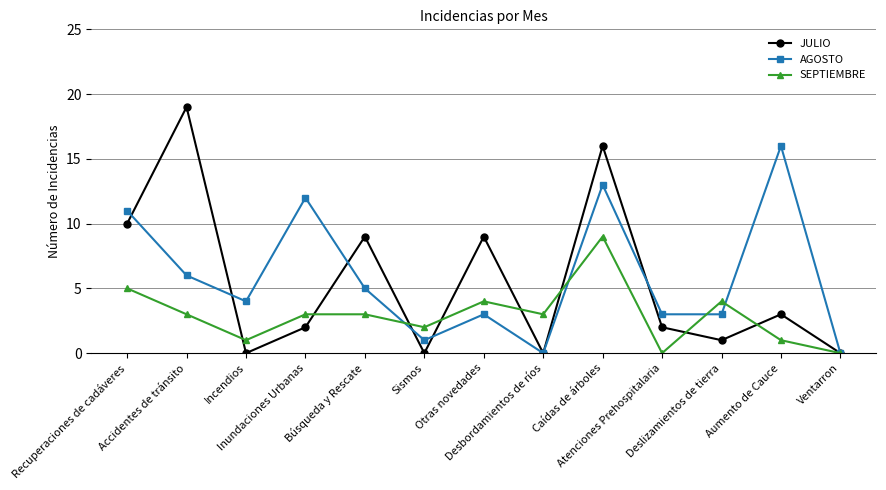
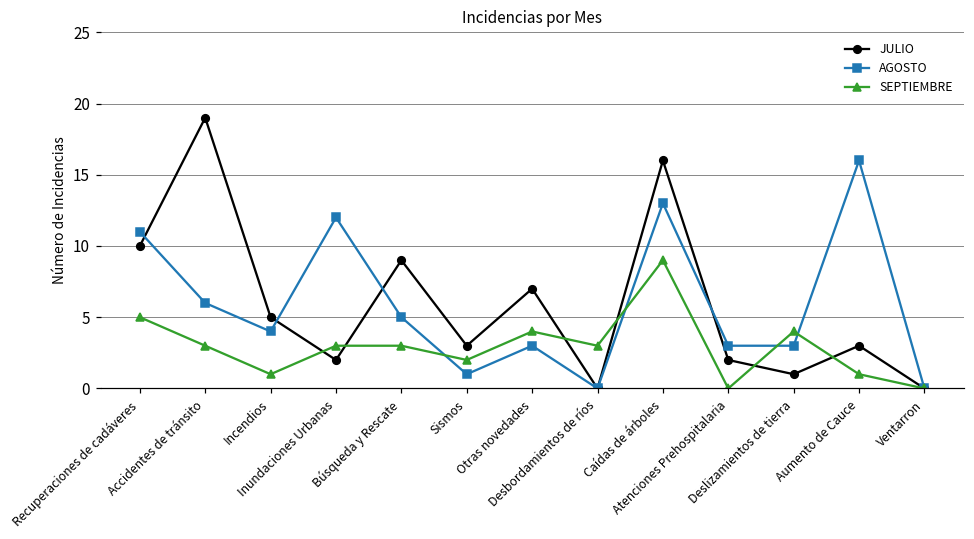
JULIO, Incendios: 0 -> 5
JULIO, Sismos: 0 -> 3
JULIO, Otras novedades: 9 -> 7
